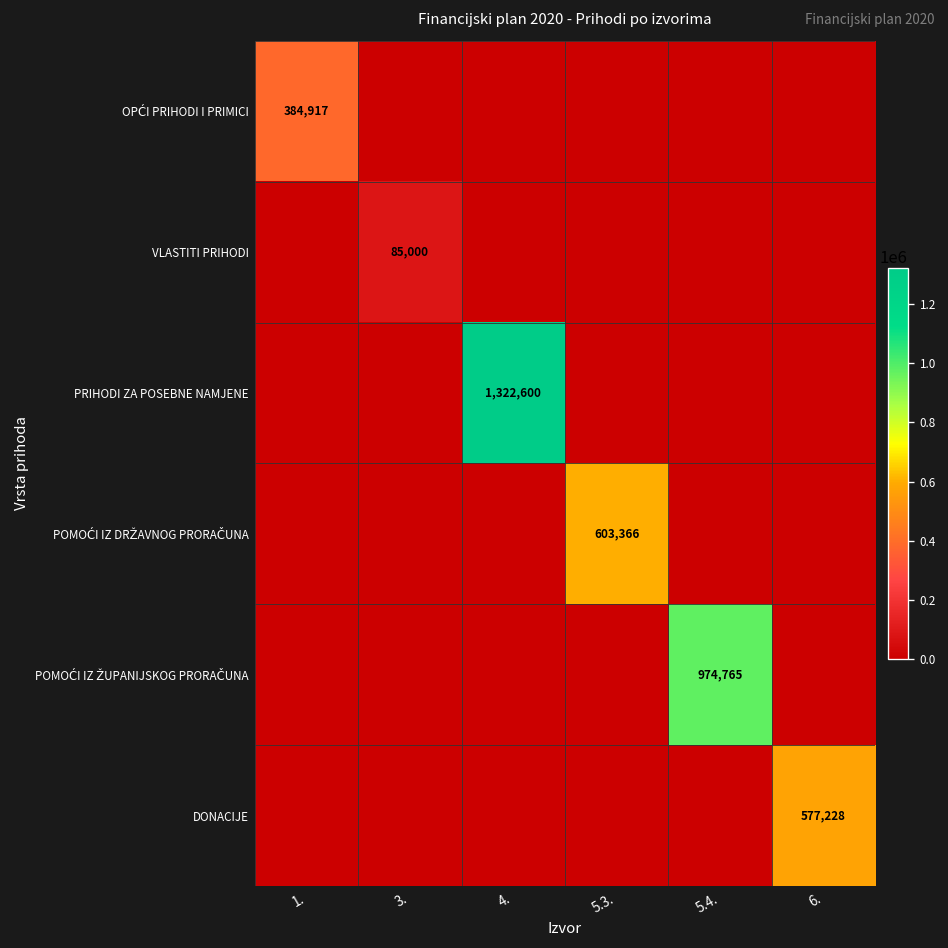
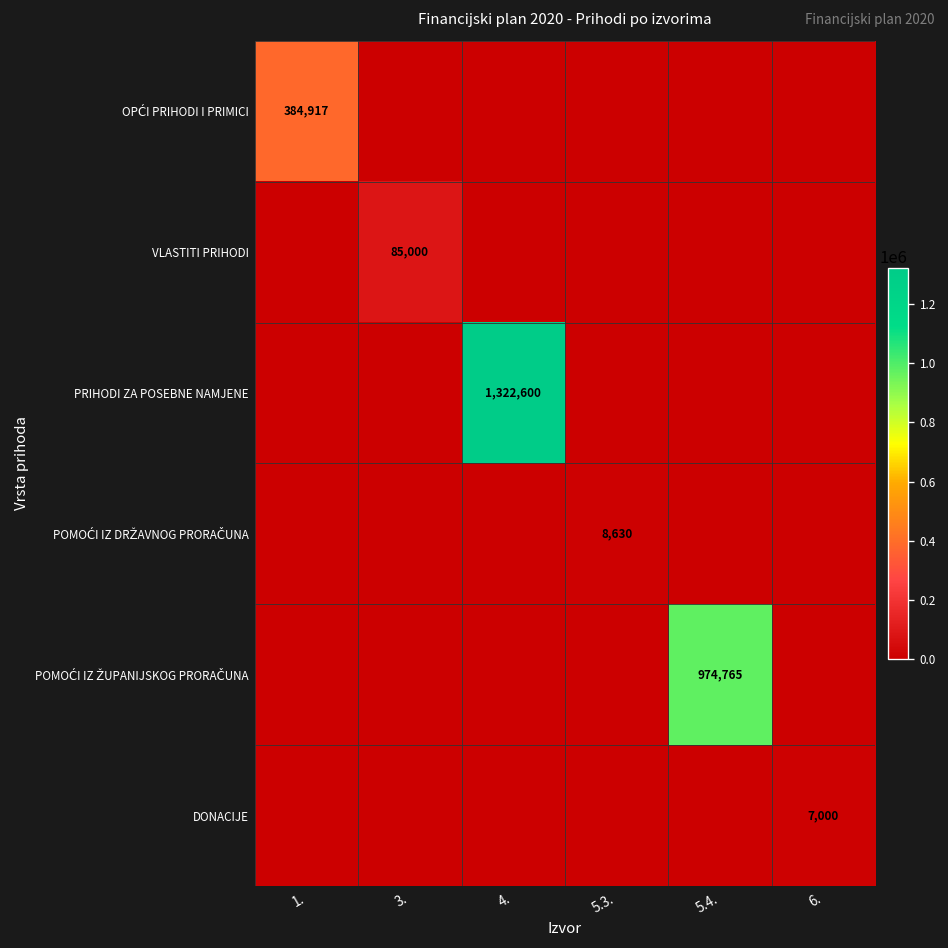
POMOĆI IZ DRŽAVNOG PRORAČUNA, 5.3.: 603,366 -> 8,630
DONACIJE, 6.: 577,228 -> 7,000
